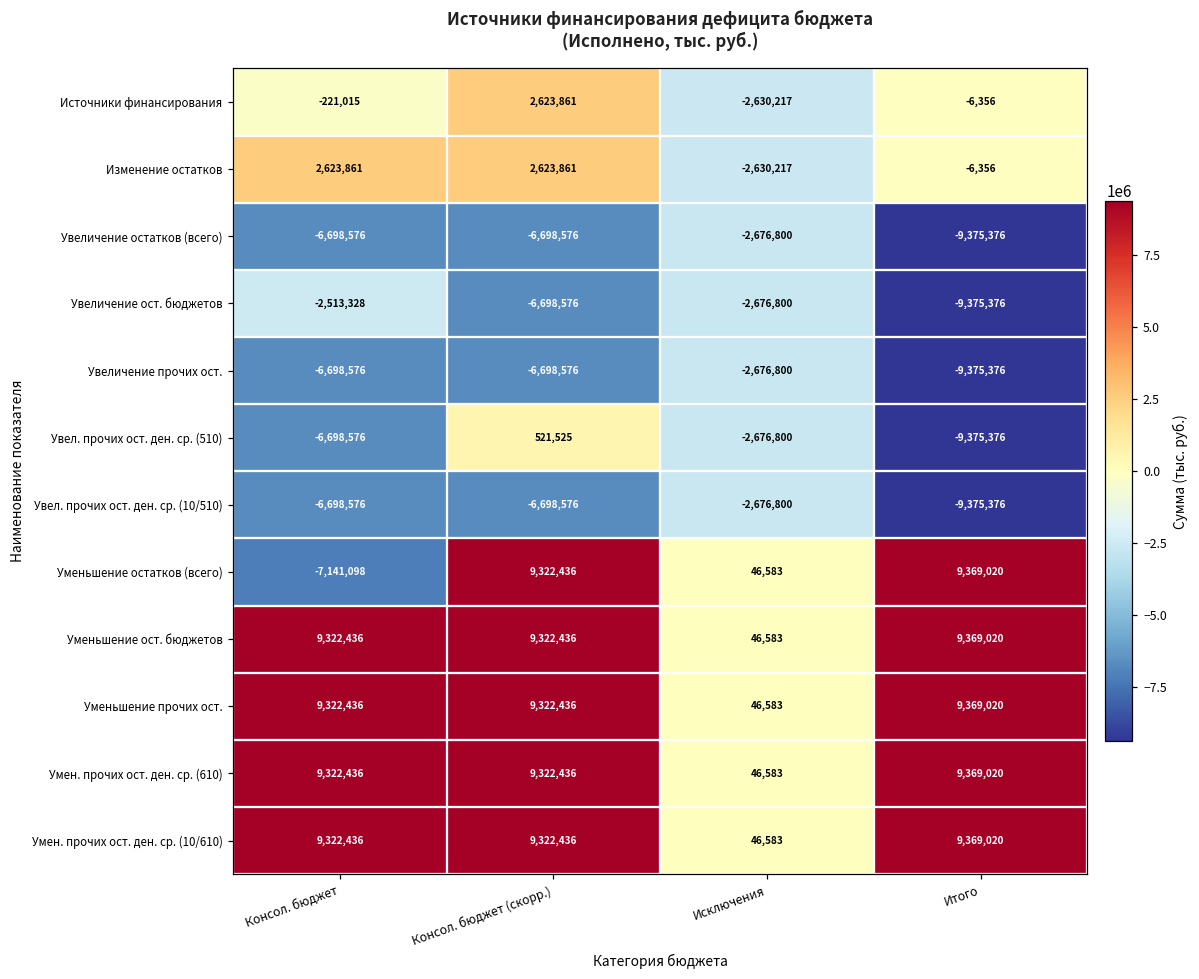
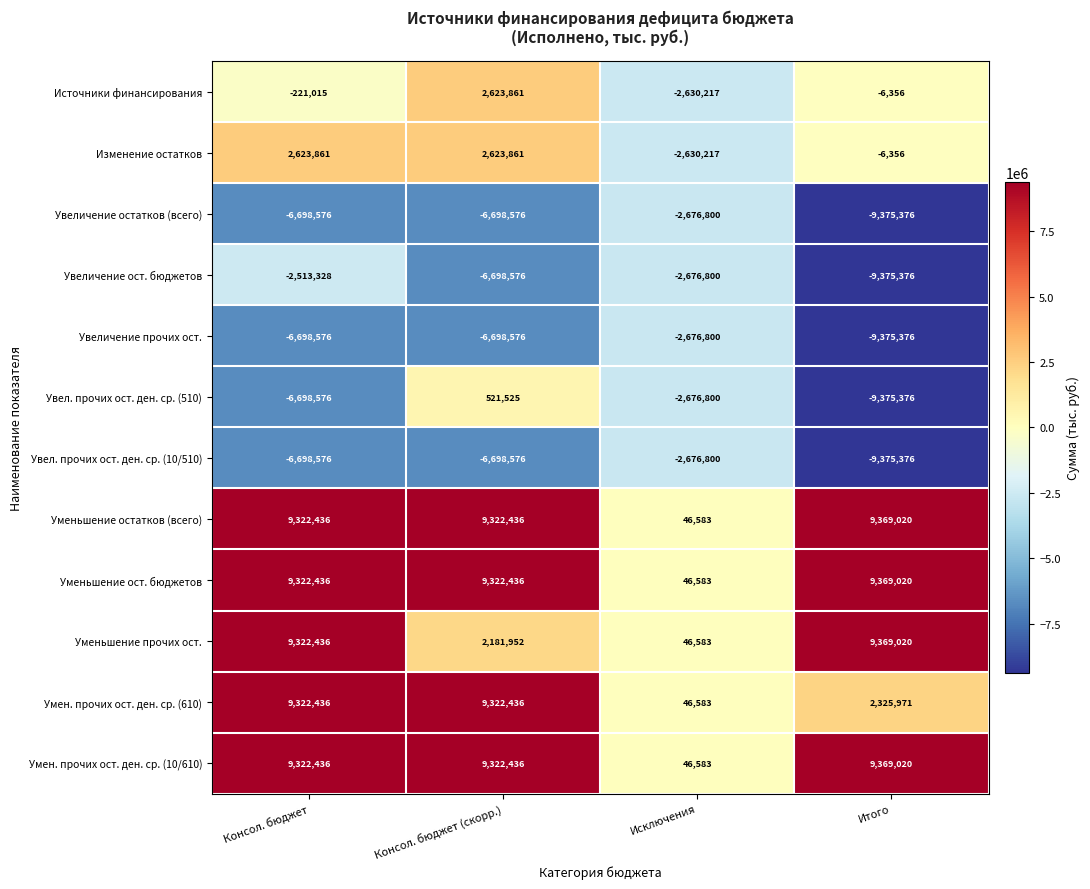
Уменьшение остатков (всего), Консол. бюджет: -7,141,098 -> 9,322,436
Уменьшение прочих ост., Консол. бюджет (скорр.): 9,322,436 -> 2,181,952
Умен. прочих ост. ден. ср. (610), Итого: 9,369,020 -> 2,325,971
